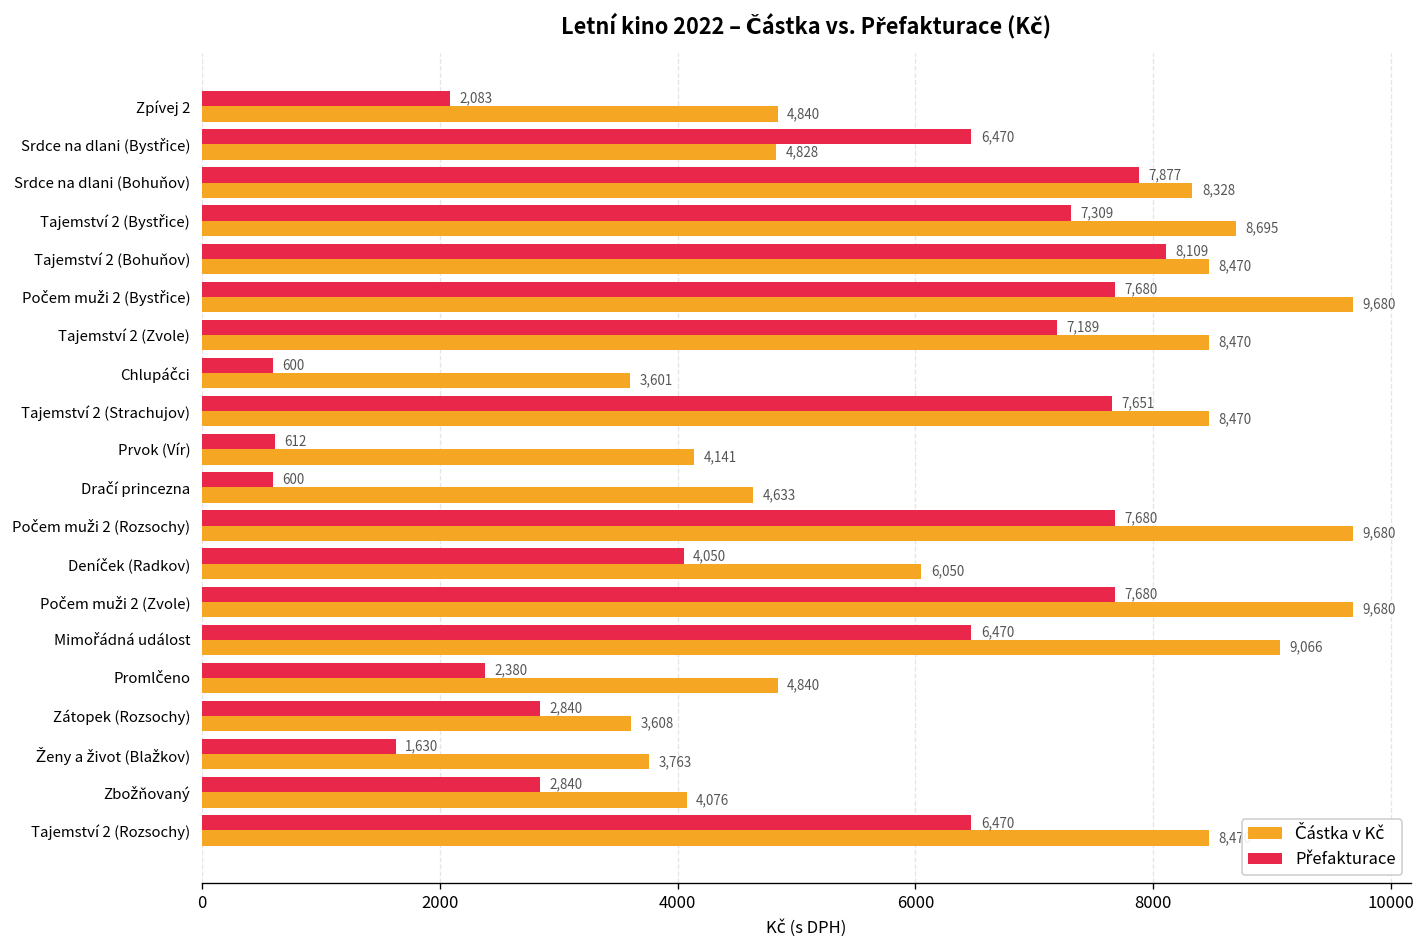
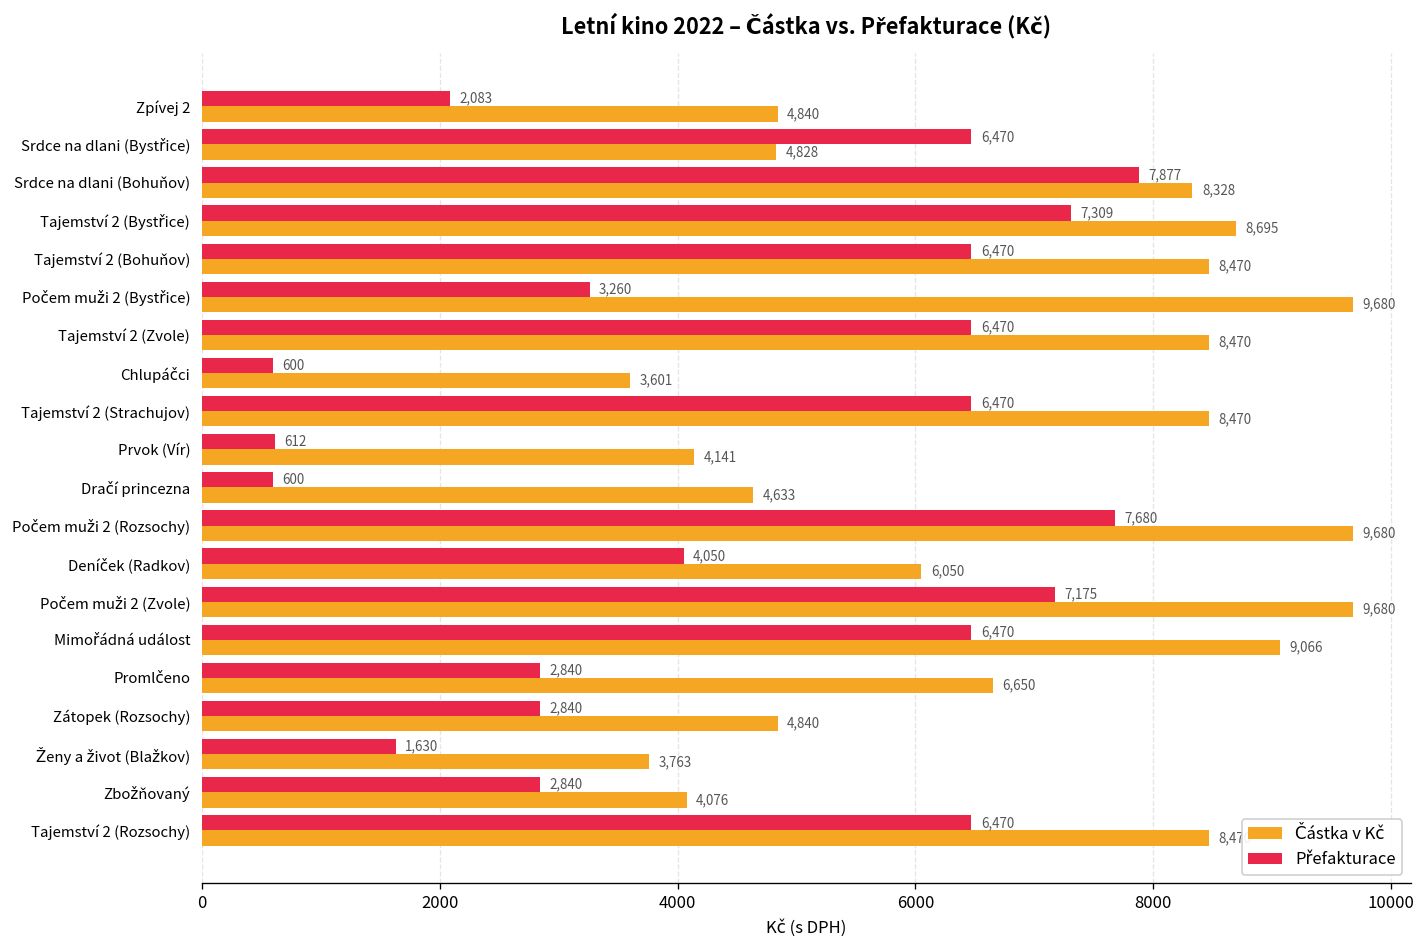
Přefakturace, Tajemství 2 (Bohuňov): 8,109 -> 6,470
Přefakturace, Počem muži 2 (Bystřice): 7,680 -> 3,260
Přefakturace, Tajemství 2 (Zvole): 7,189 -> 6,470
Přefakturace, Tajemství 2 (Strachujov): 7,651 -> 6,470
Přefakturace, Počem muži 2 (Zvole): 7,680 -> 7,175
Přefakturace, Promlčeno: 2,380 -> 2,840
Částka v Kč, Promlčeno: 4,840 -> 6,650
Částka v Kč, Zátopek (Rozsochy): 3,608 -> 4,840
